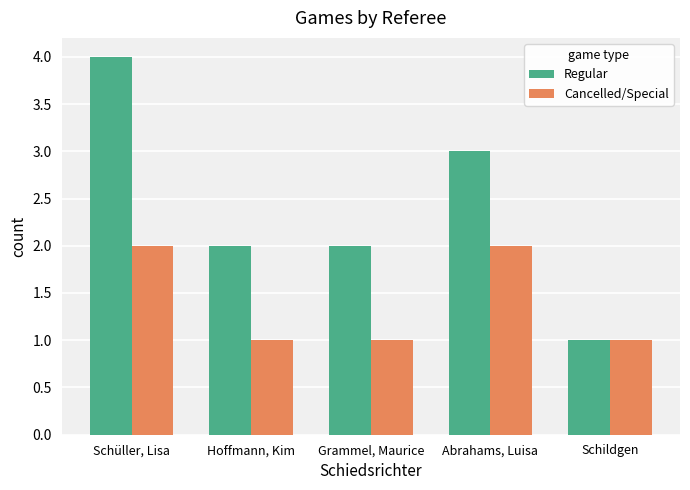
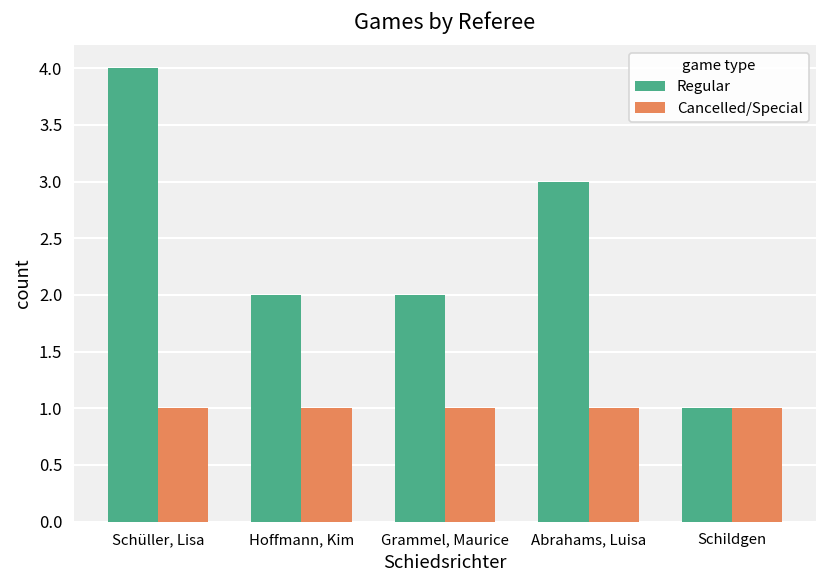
Cancelled/Special, Schüller, Lisa: 2 -> 1
Cancelled/Special, Abrahams, Luisa: 2 -> 1
